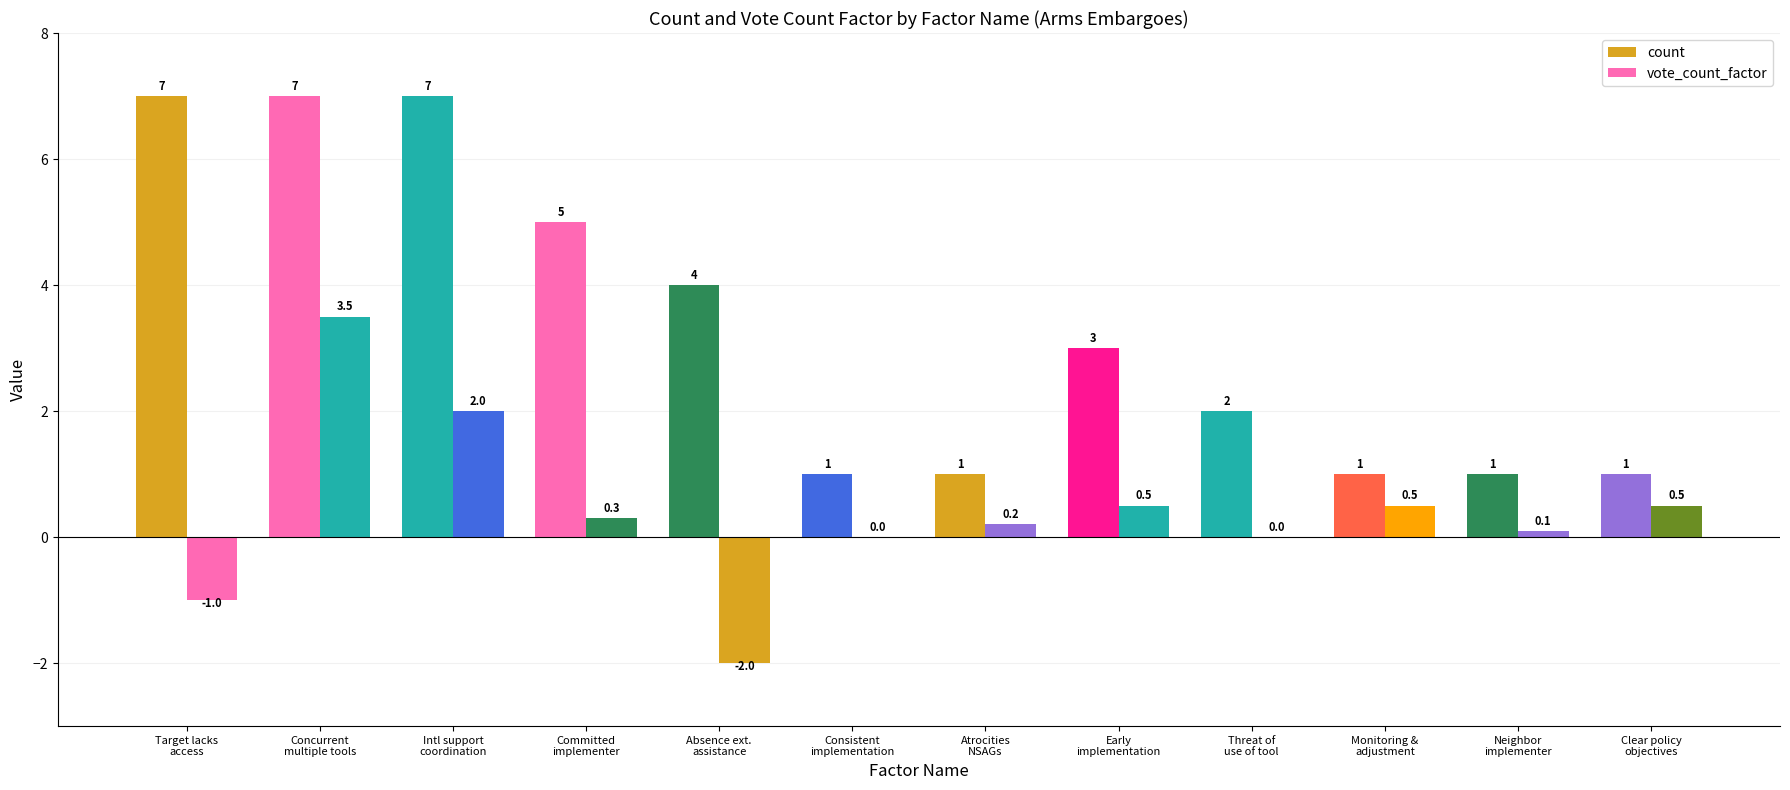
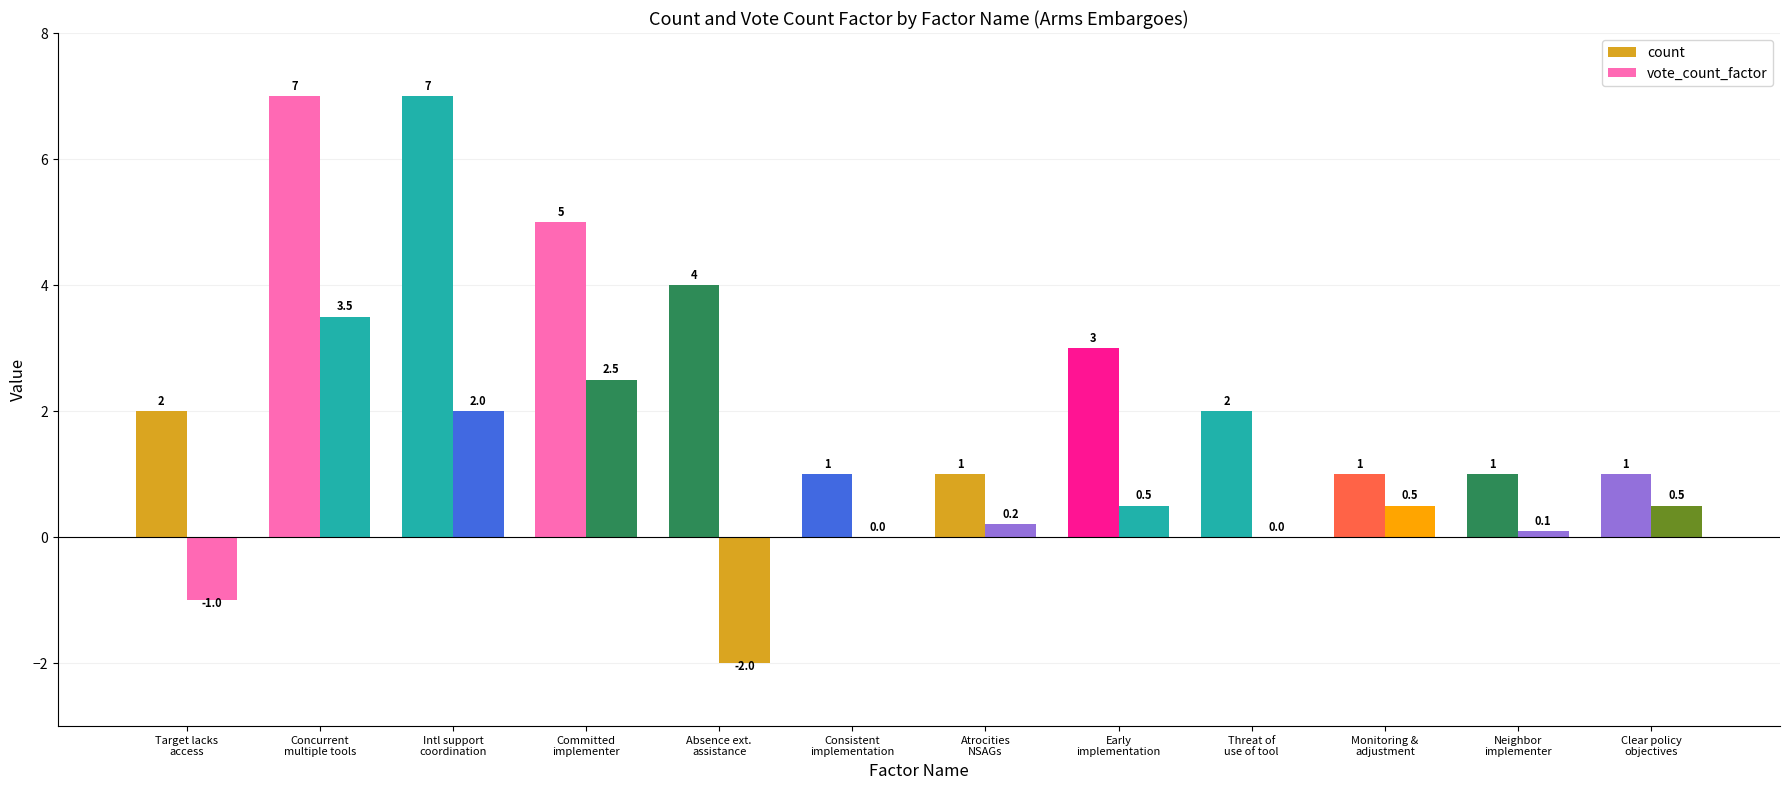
count, Target lacks access: 7 -> 2
vote_count_factor, Committed implementer: 0.3 -> 2.5
